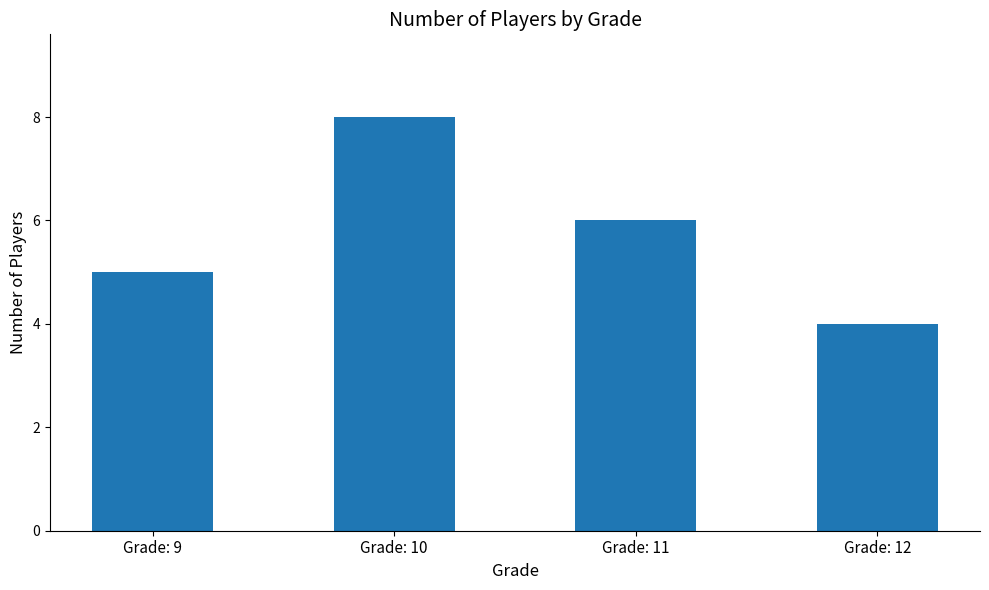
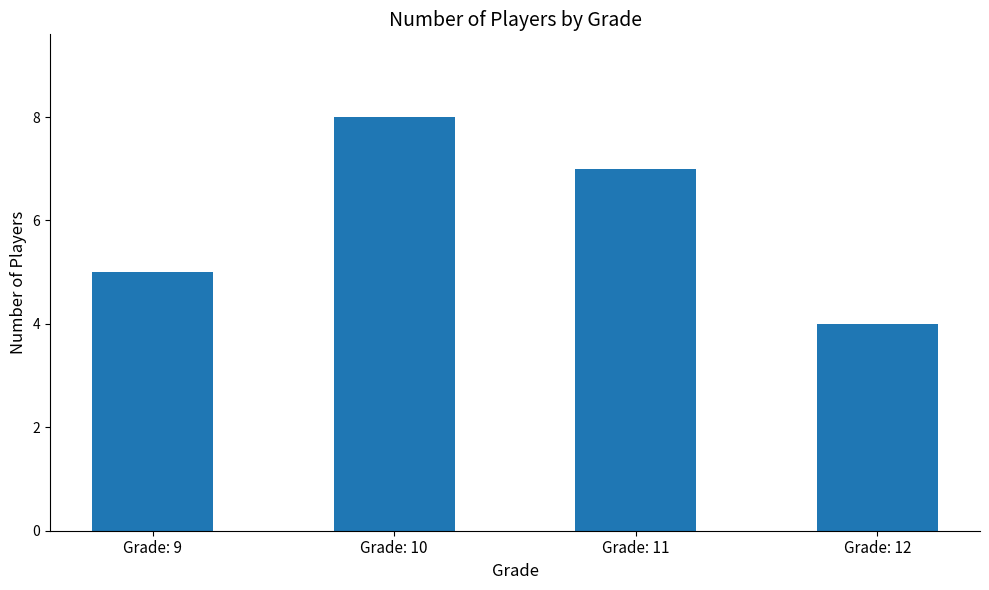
Grade: 11: 6 -> 7
